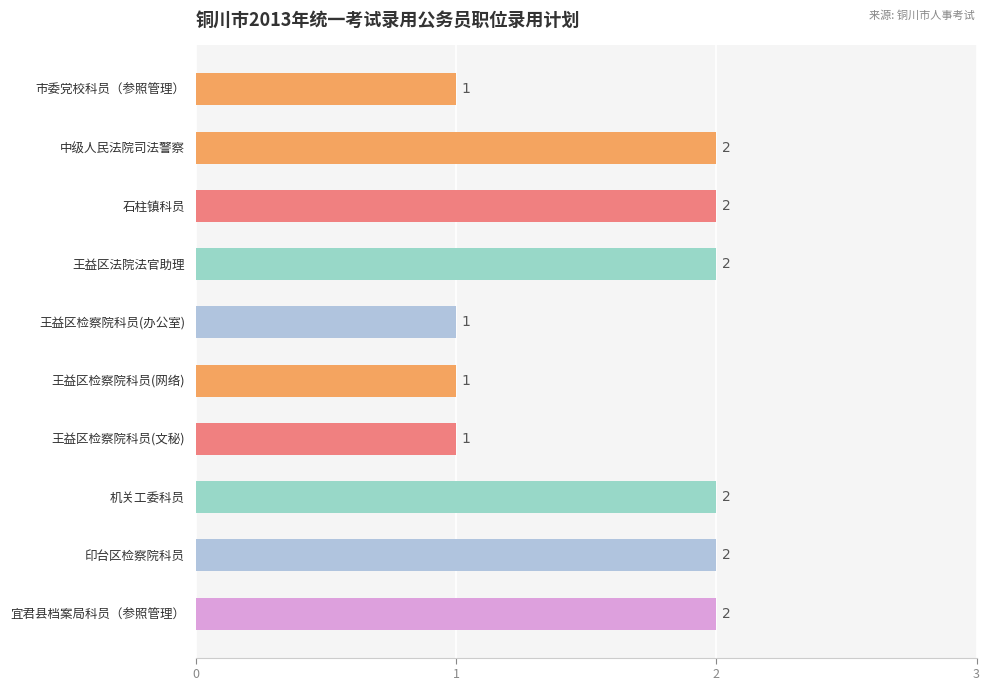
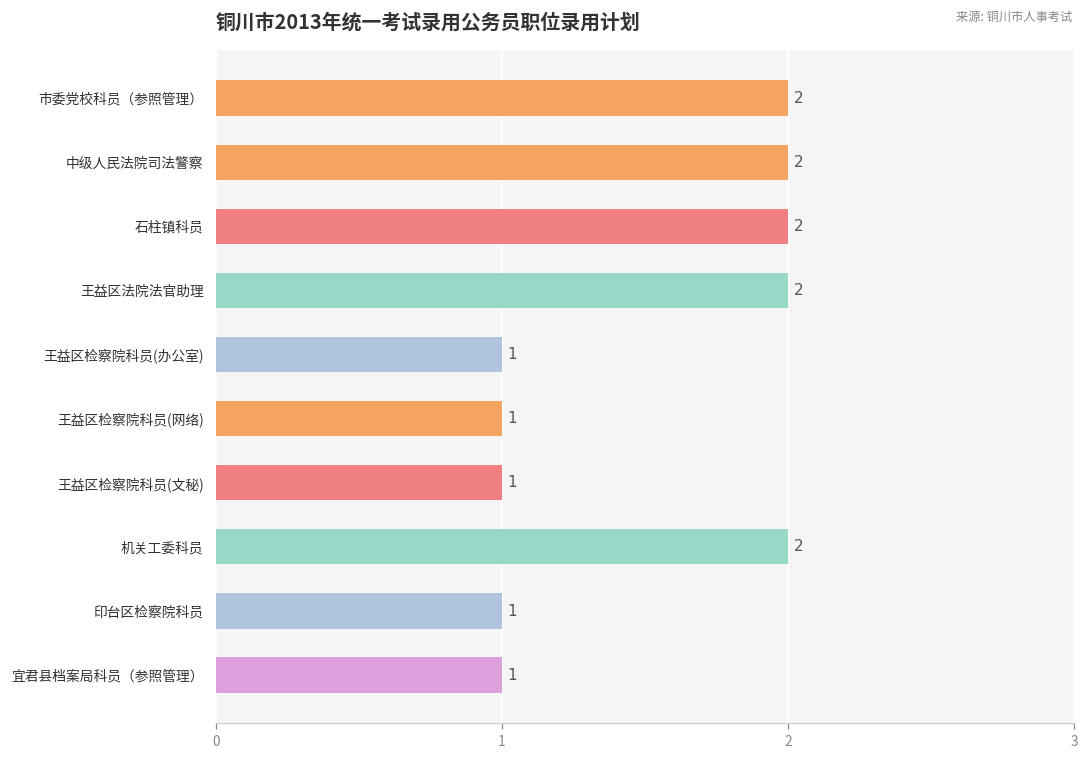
市委党校科员（参照管理）: 1 -> 2
印台区检察院科员: 2 -> 1
宜君县档案局科员（参照管理）: 2 -> 1
